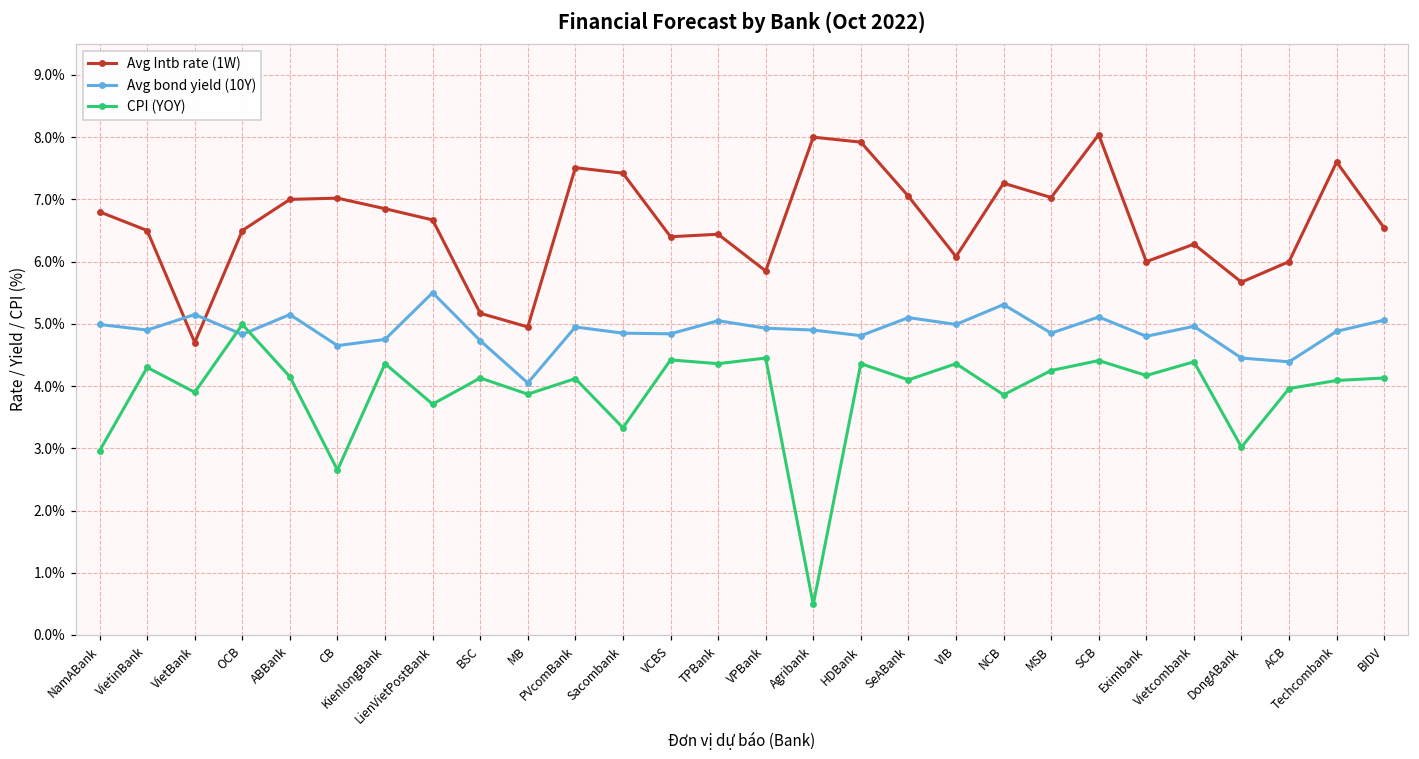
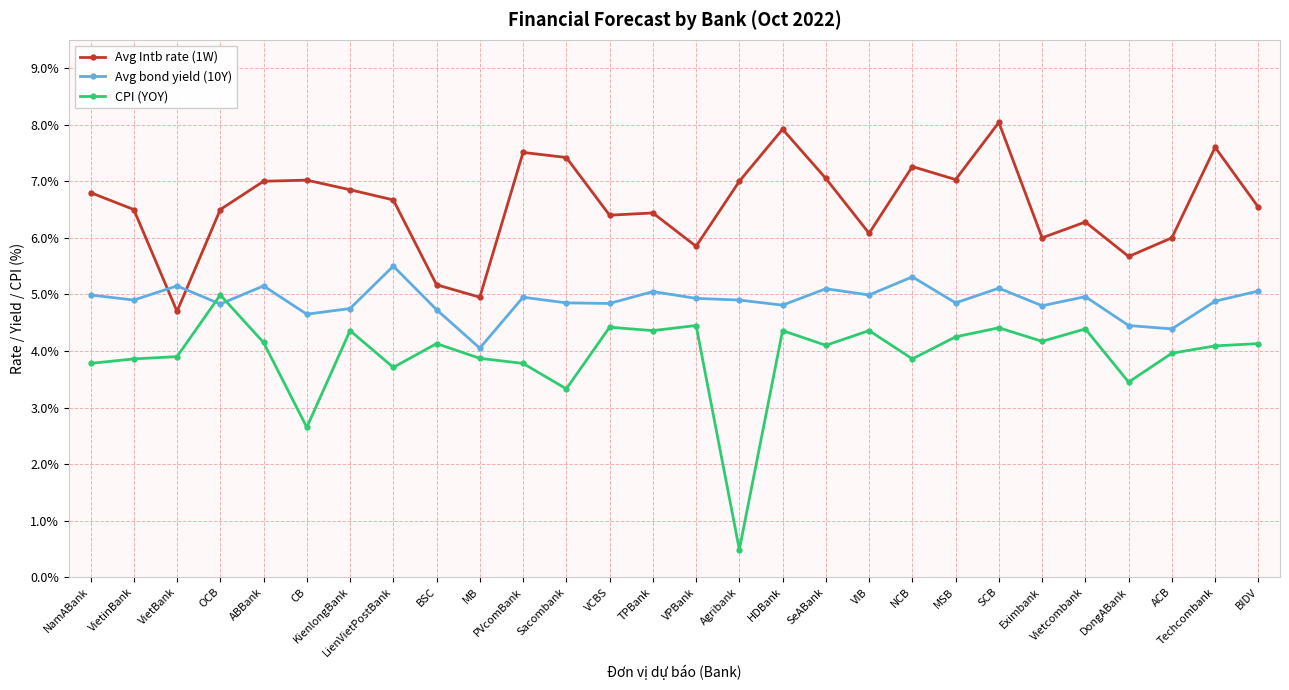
CPI (YOY), NamABank: 3.0% -> 3.8%
CPI (YOY), VietinBank: 4.3% -> 3.9%
CPI (YOY), PVcomBank: 4.1% -> 3.8%
Avg Intb rate (1W), Agribank: 8.0% -> 7.0%
CPI (YOY), DongABank: 3.0% -> 3.5%
